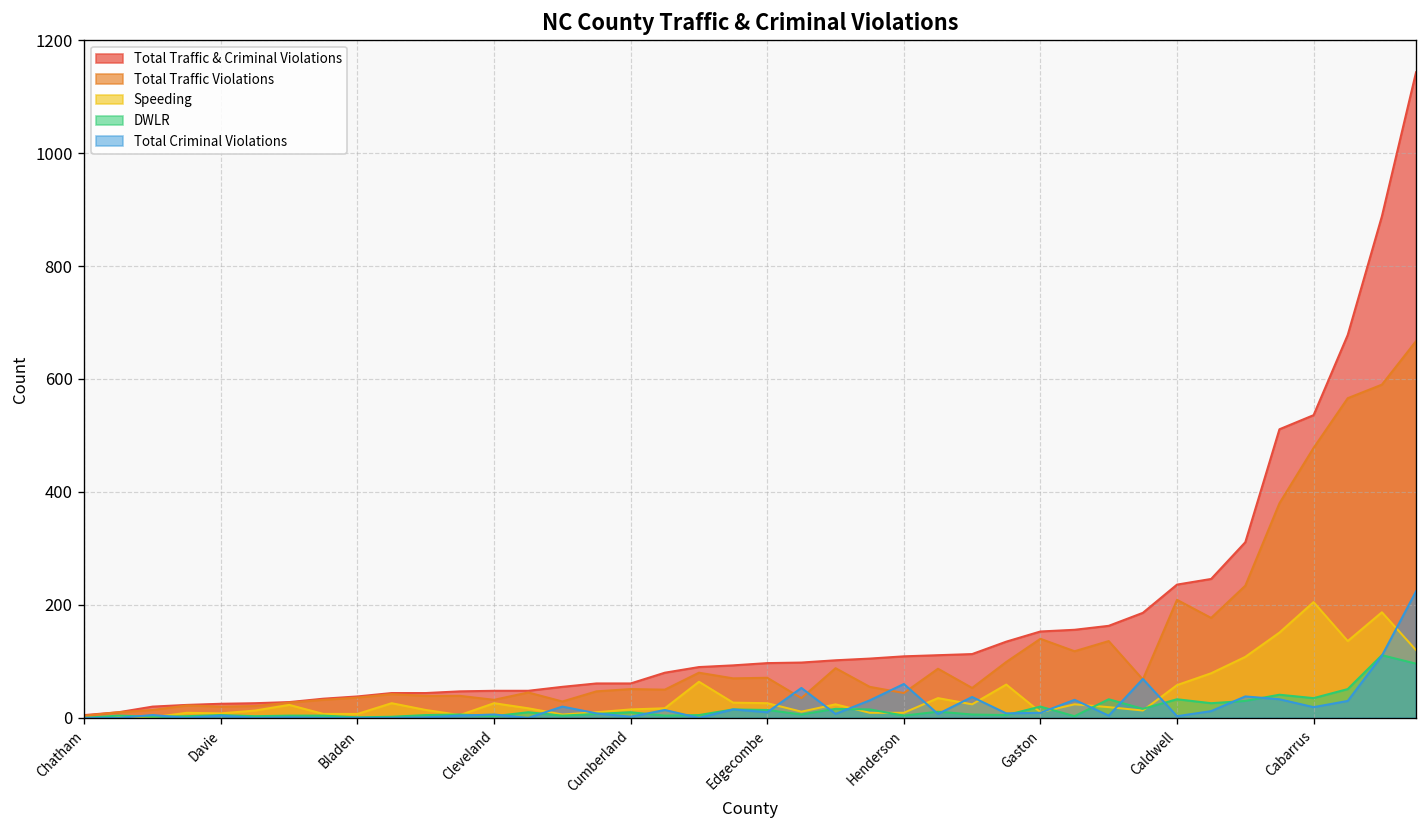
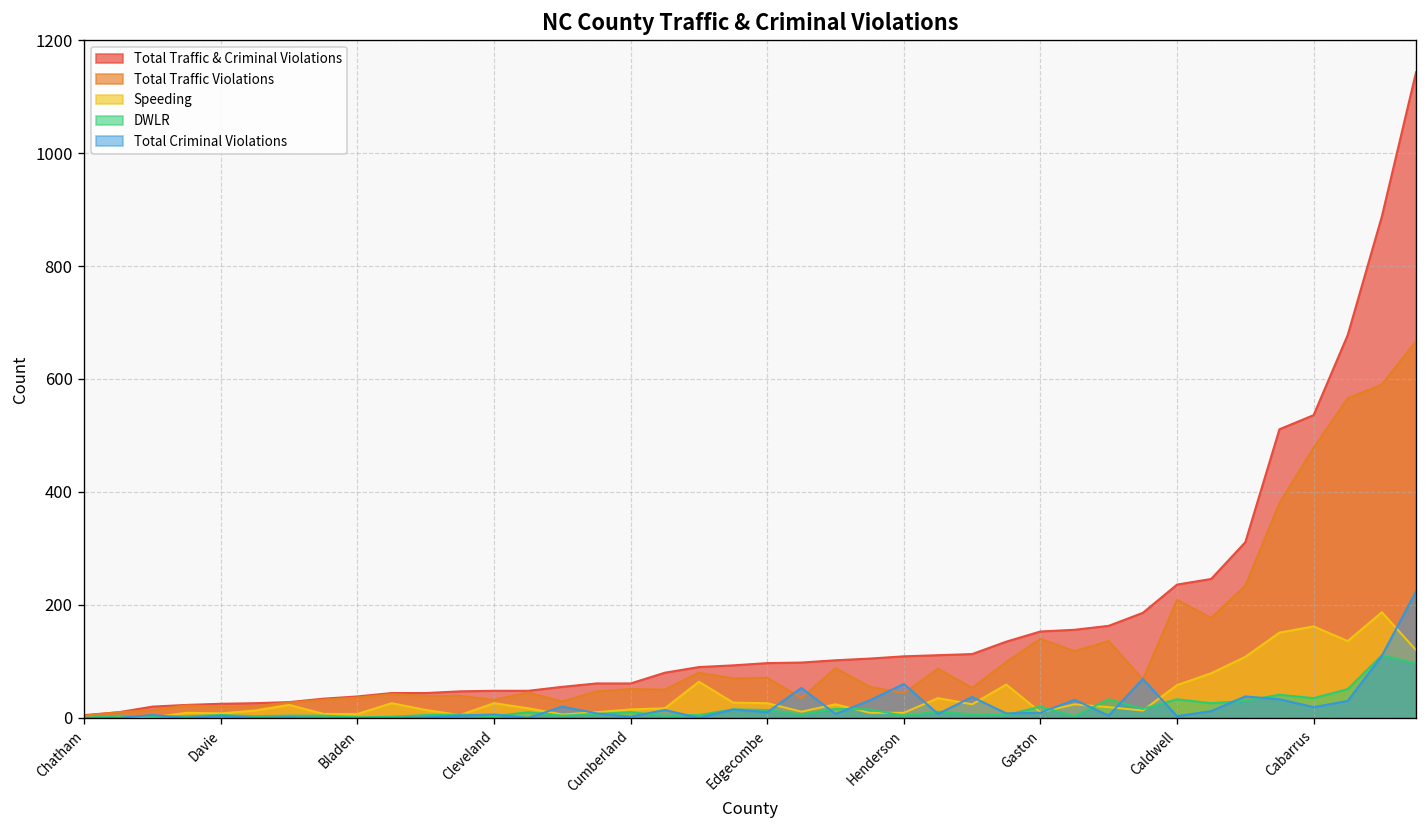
Speeding, Cabarrus: 210 -> 160
